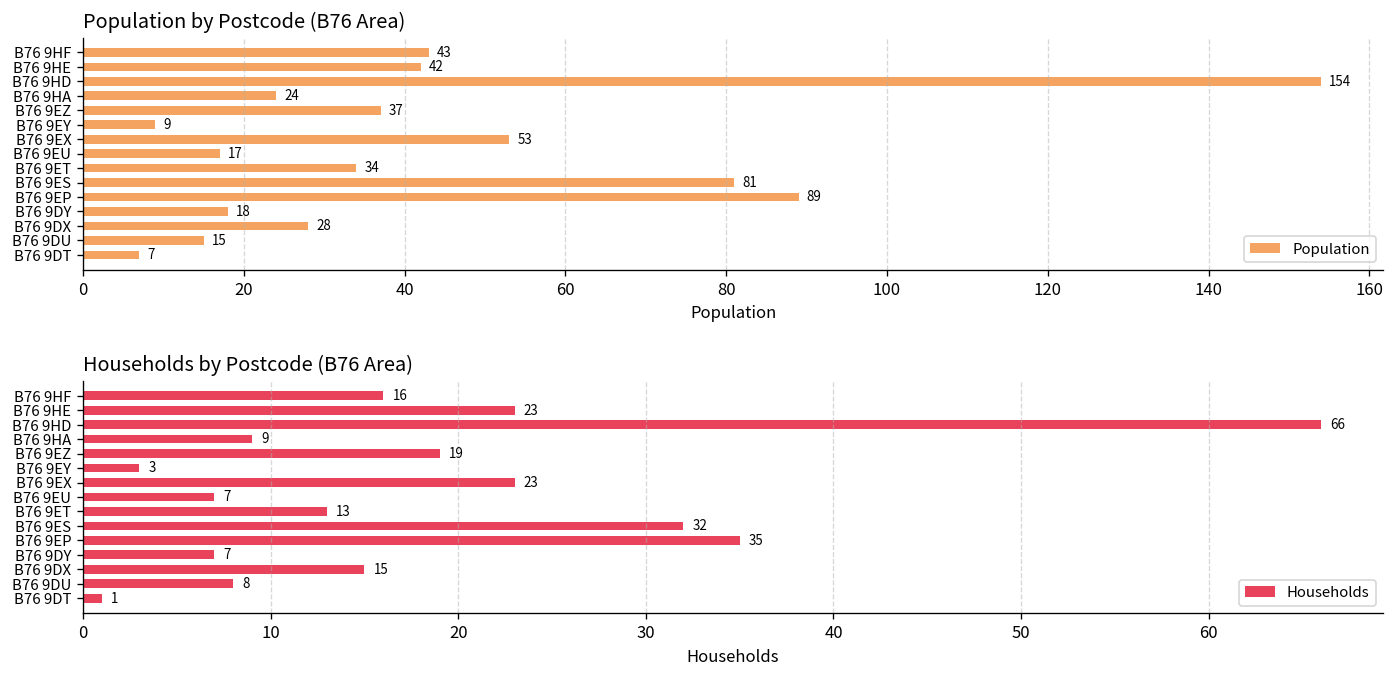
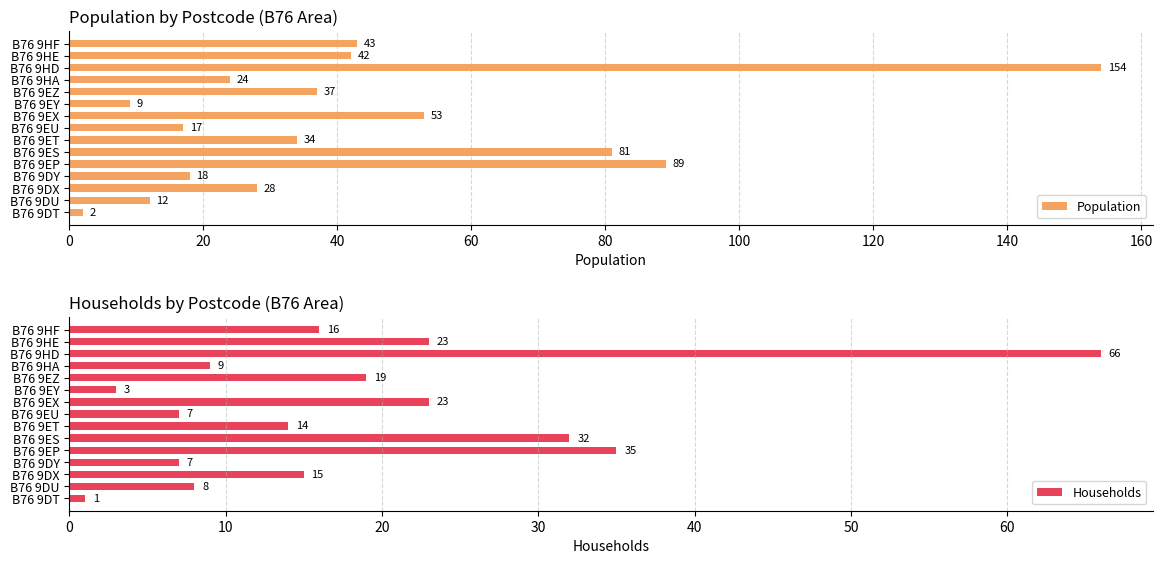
Population by Postcode (B76 Area), B76 9DU: 15 -> 12
Population by Postcode (B76 Area), B76 9DT: 7 -> 2
Households by Postcode (B76 Area), B76 9ET: 13 -> 14
